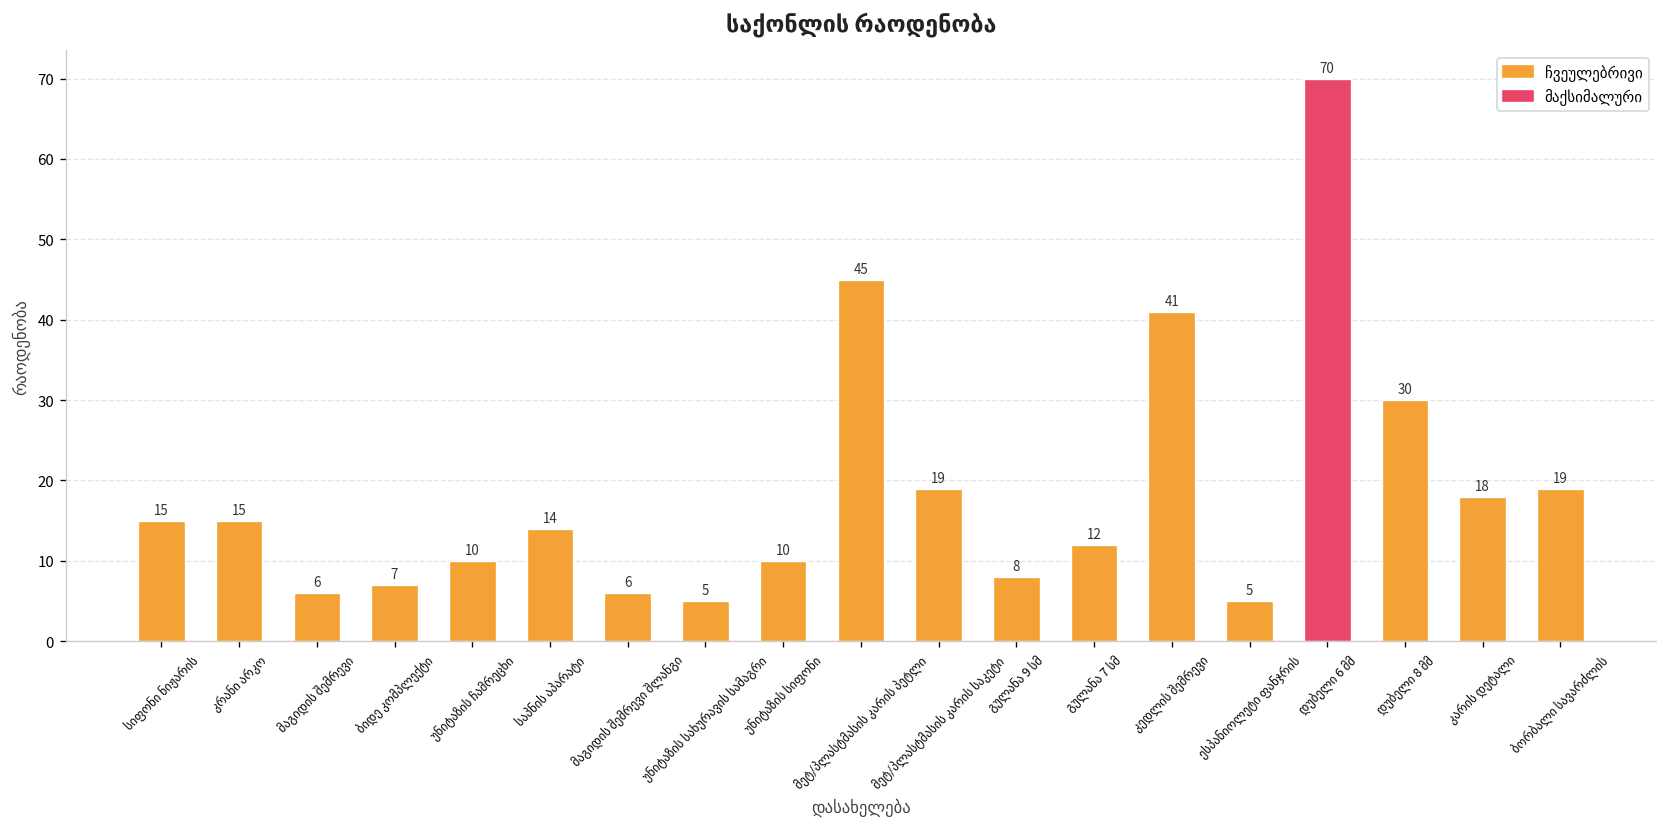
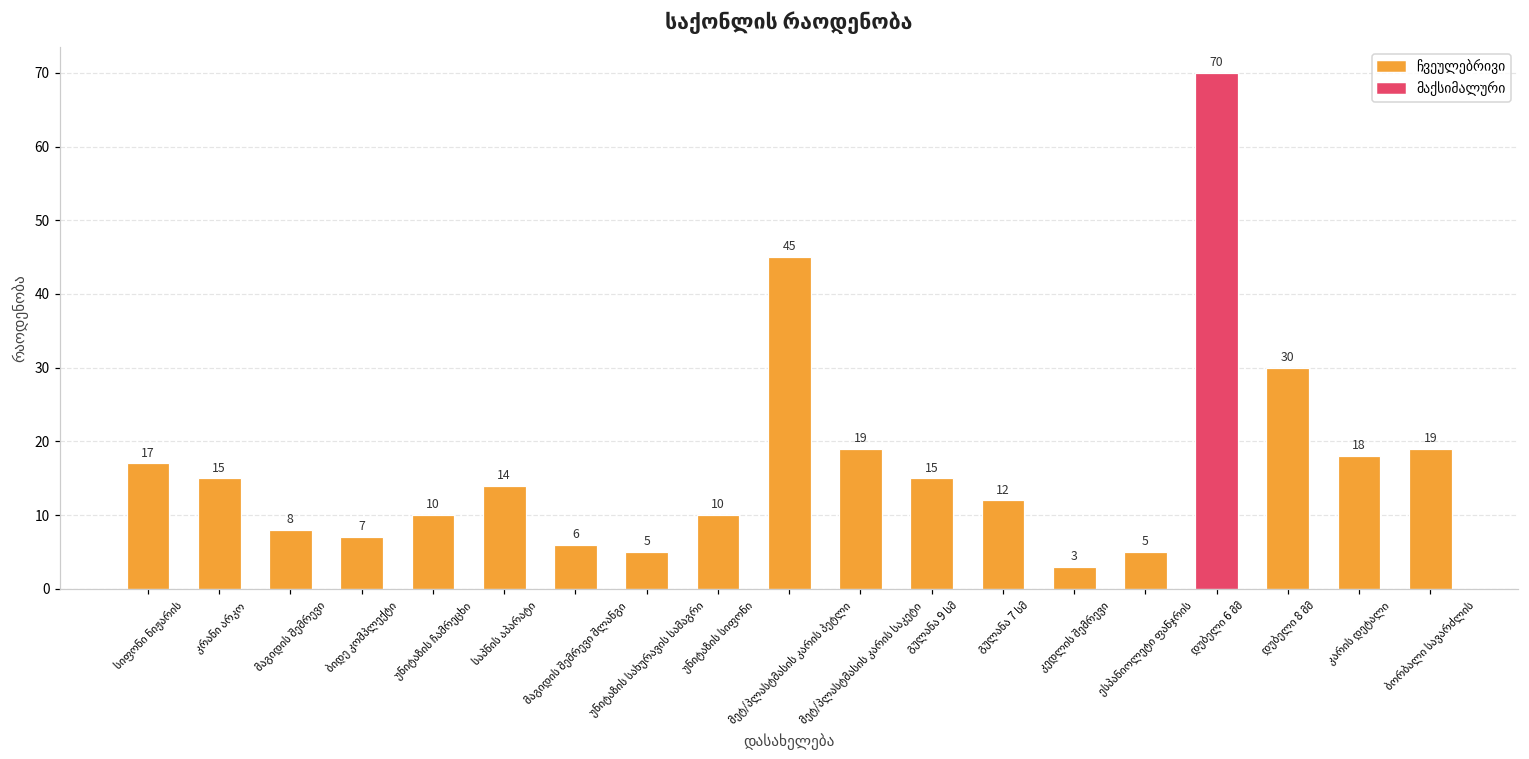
სიფონი ნიჟარის: 15 -> 17
მაგიდის შემრევი: 6 -> 8
გულანა 9 სმ: 8 -> 15
კედლის შემრევი: 41 -> 3
